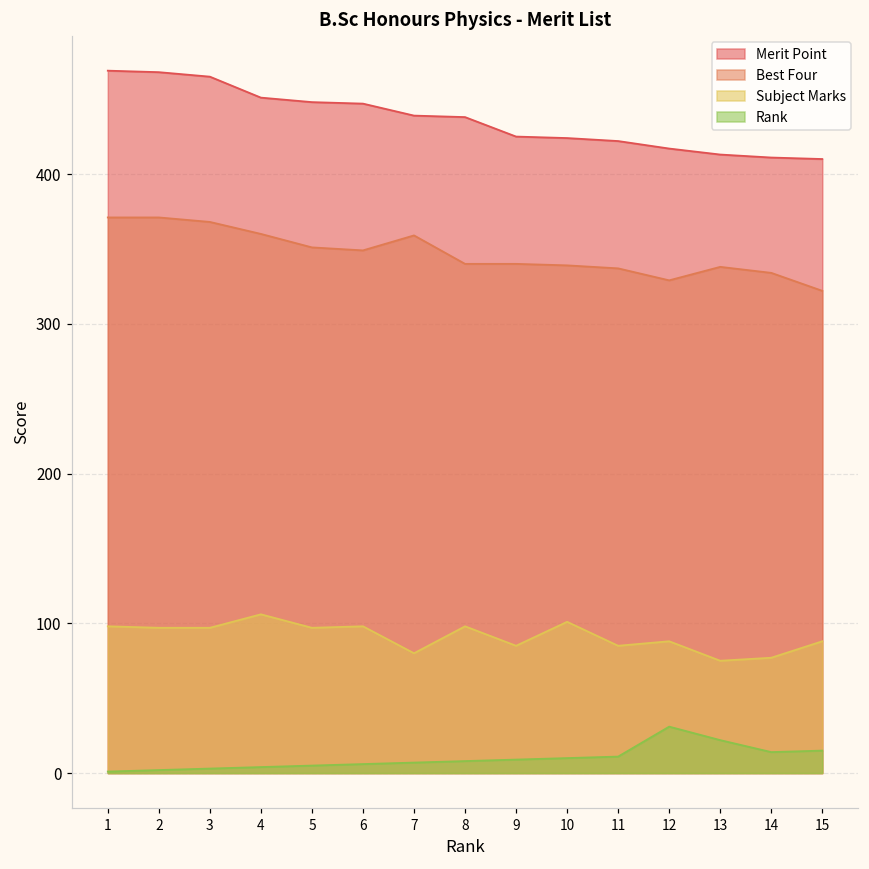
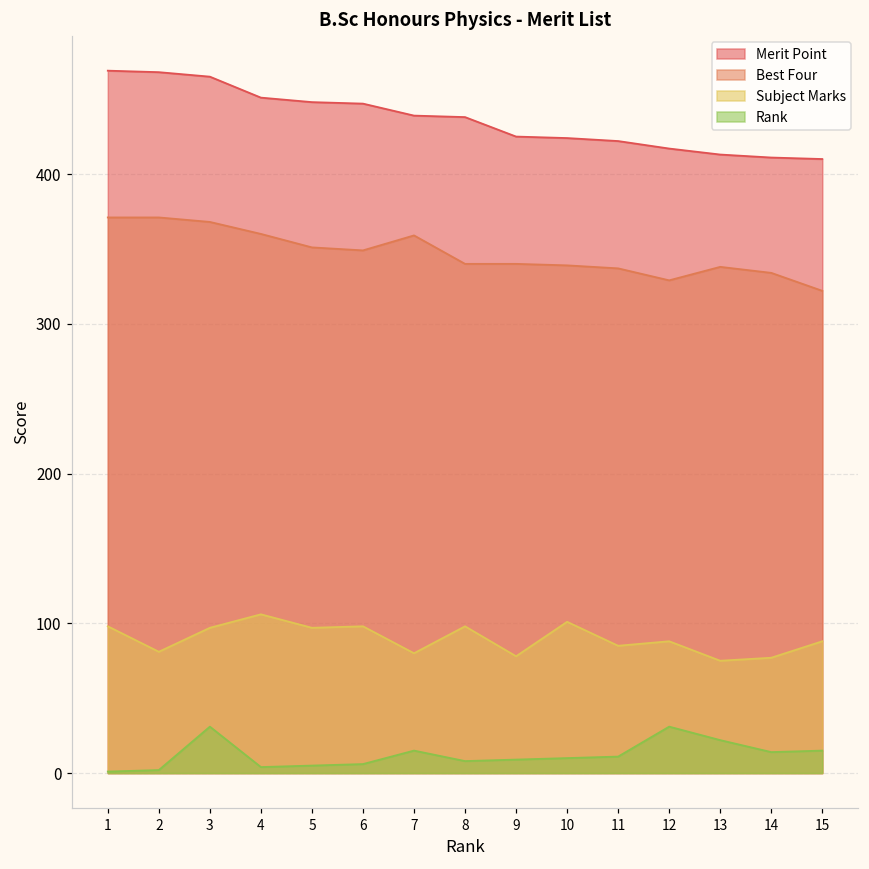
Subject Marks, 2: 97 -> 81
Rank, 3: 3 -> 31
Rank, 7: 7 -> 15
Subject Marks, 9: 85 -> 78
